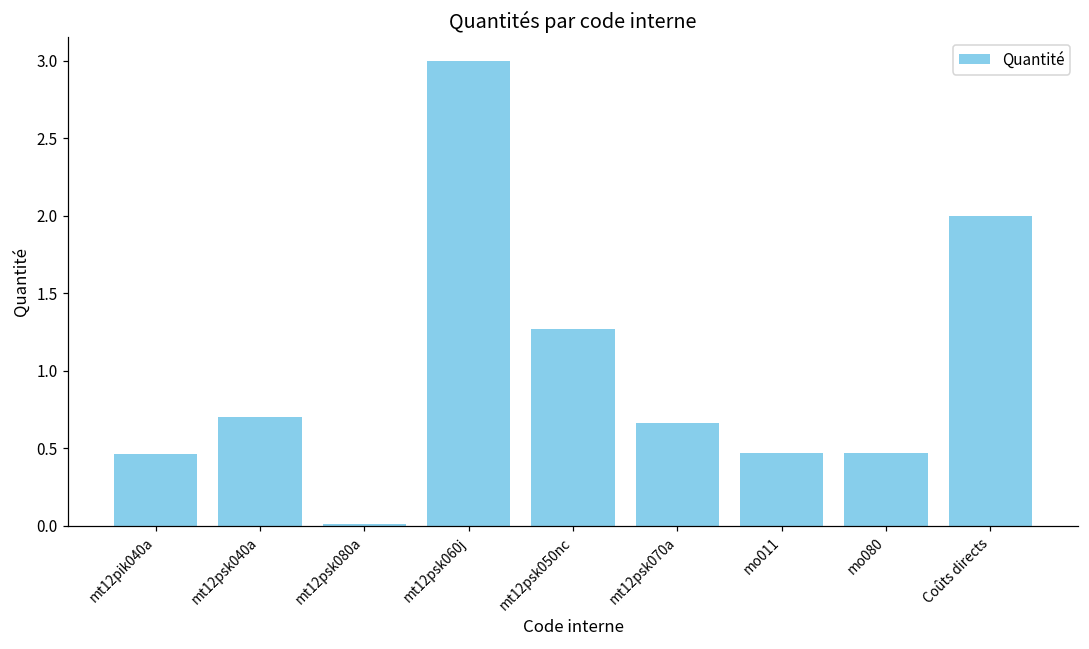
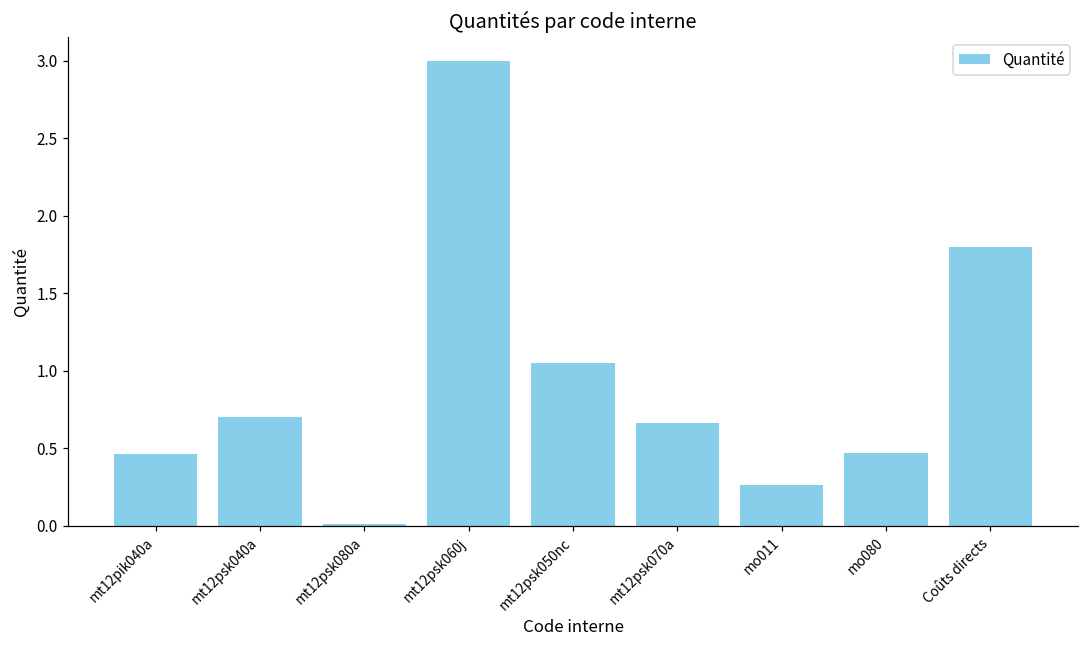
mt12psk050nc: 1.27 -> 1.05
mo011: 0.47 -> 0.27
Coûts directs: 2.0 -> 1.8
